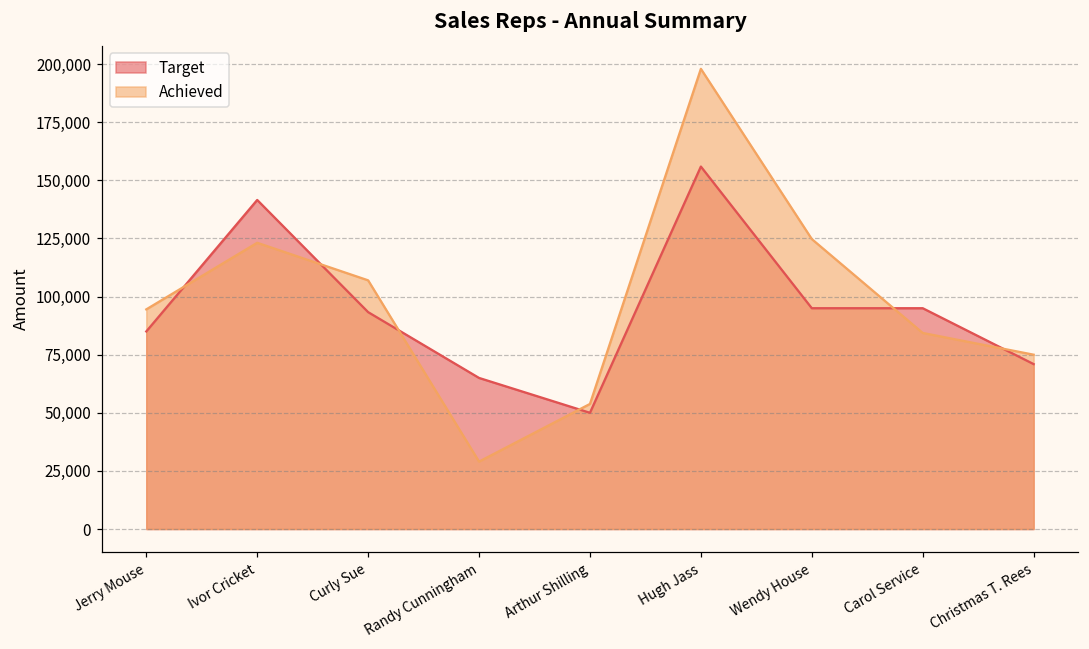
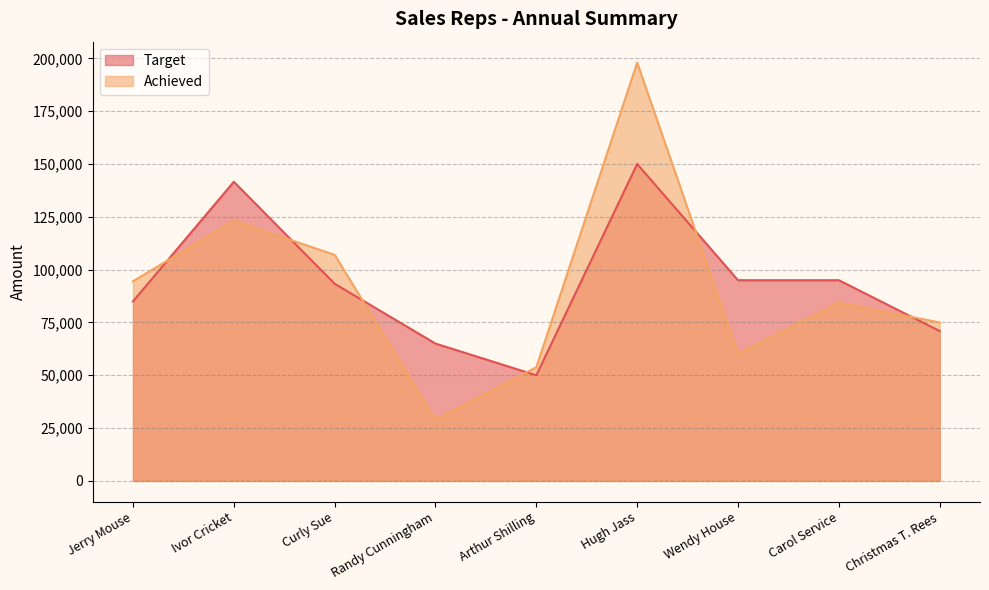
Target, Hugh Jass: 156,000 -> 150,000
Achieved, Wendy House: 125,000 -> 60,000
